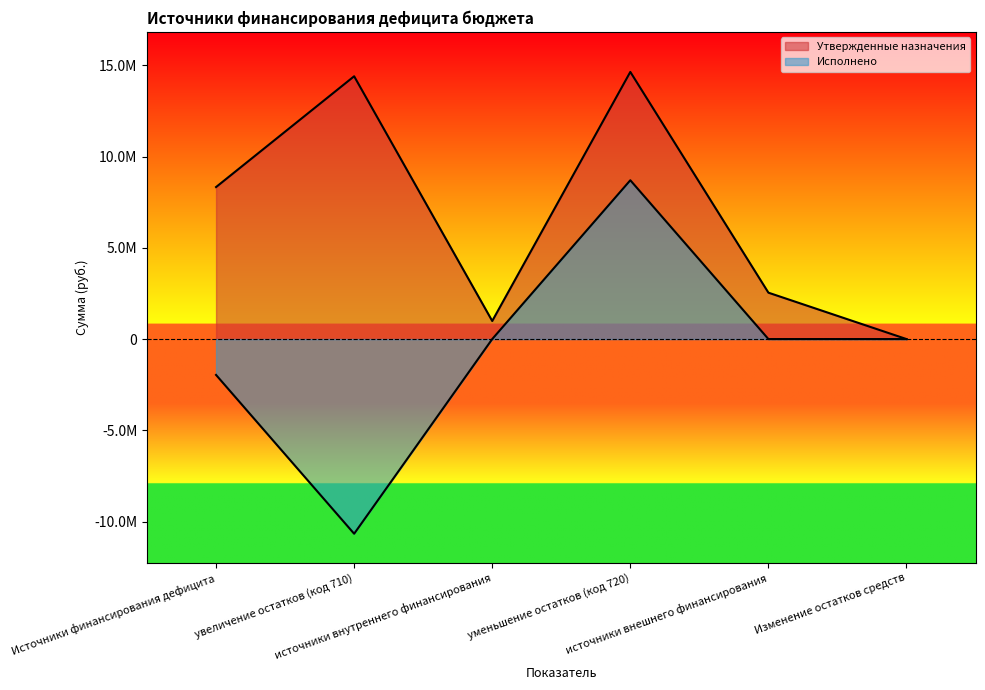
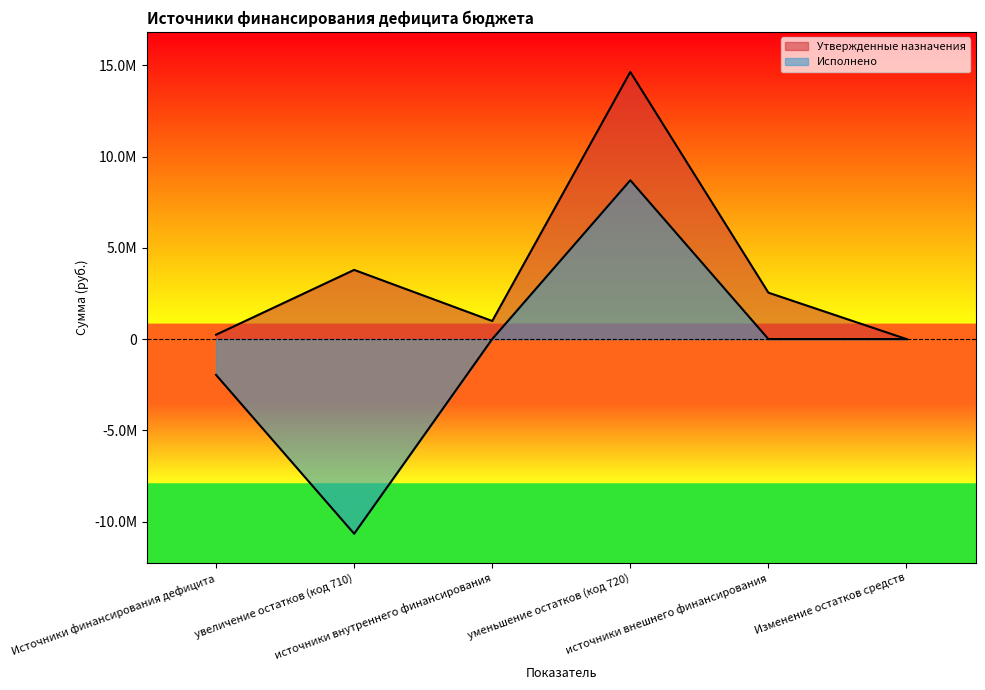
Утвержденные назначения, Источники финансирования дефицита: 8300000 -> 200000
Утвержденные назначения, увеличение остатков (код 710): 14400000 -> 3800000
